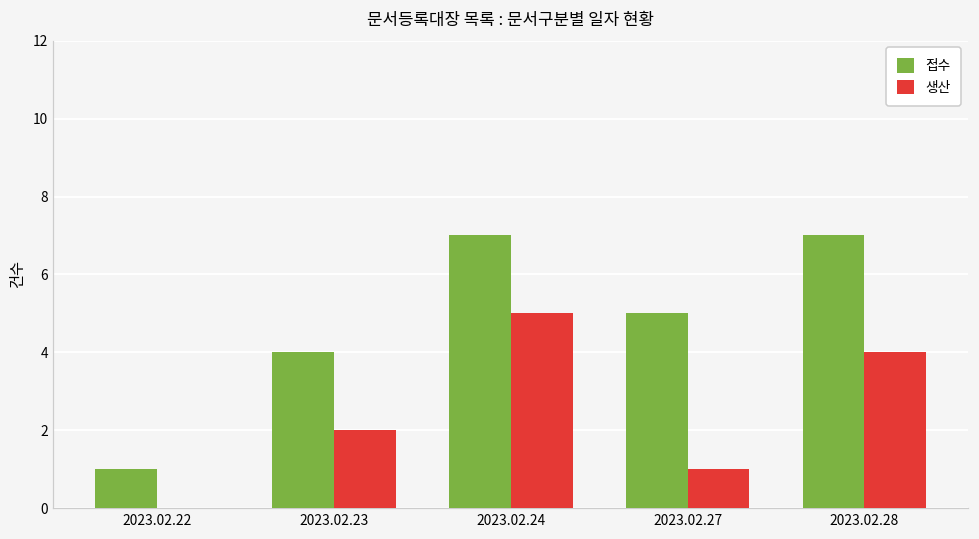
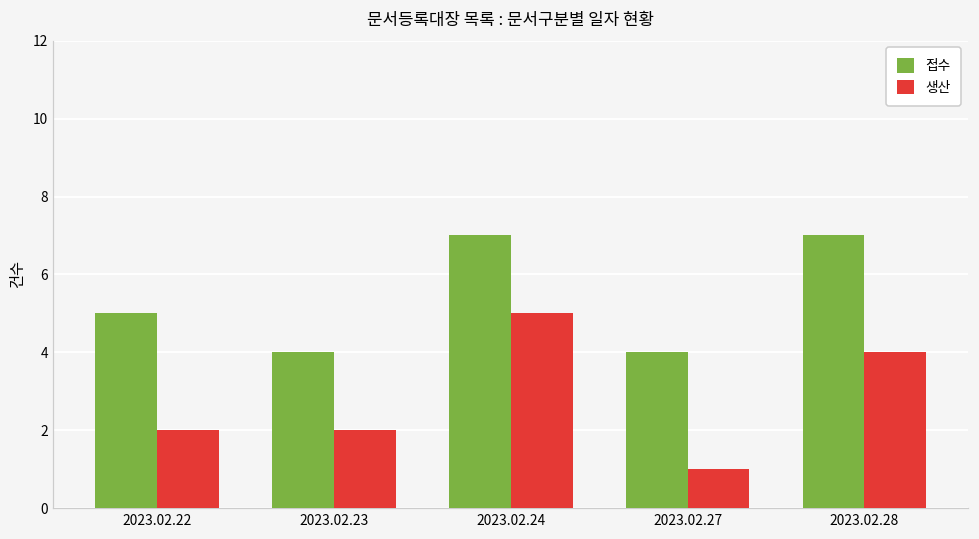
접수, 2023.02.22: 1 -> 5
생산, 2023.02.22: 0 -> 2
접수, 2023.02.27: 5 -> 4
